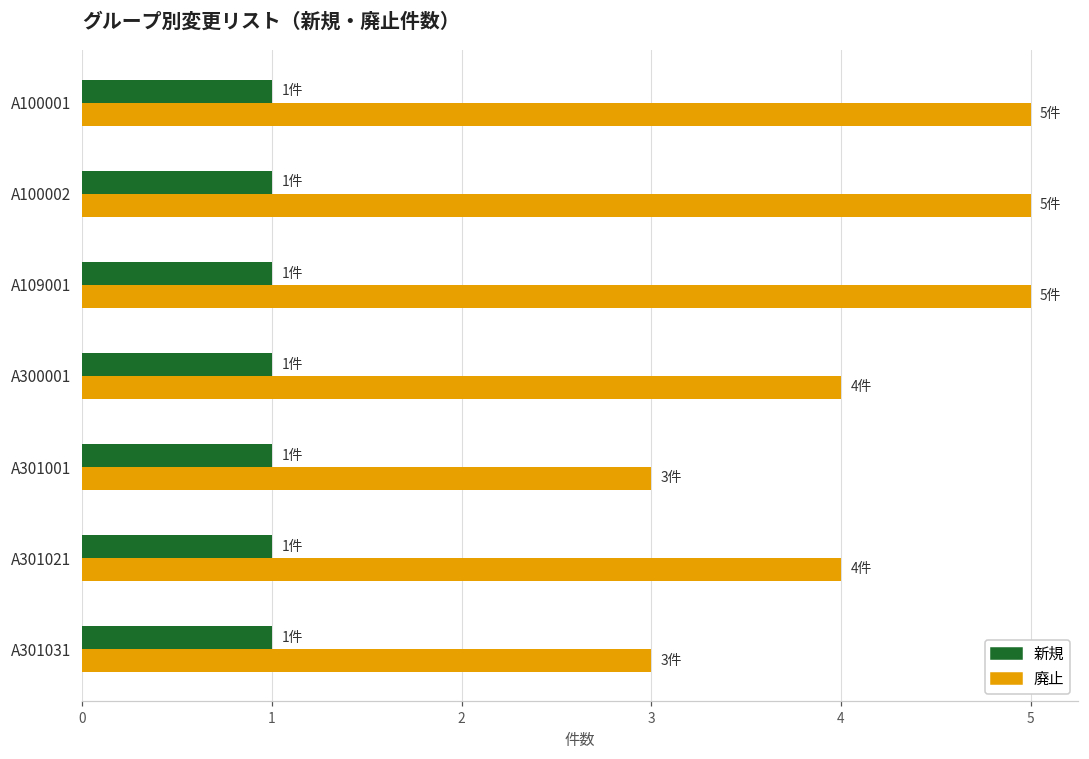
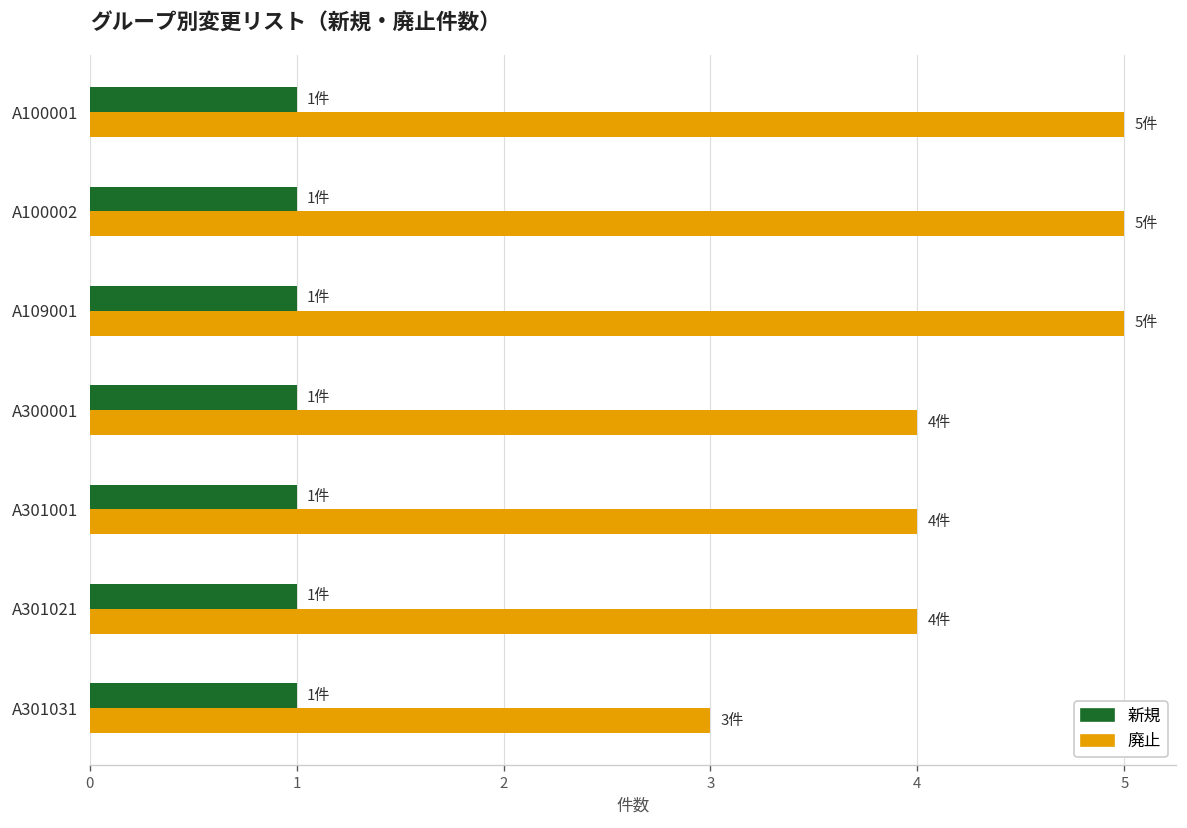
廃止, A301001: 3件 -> 4件
